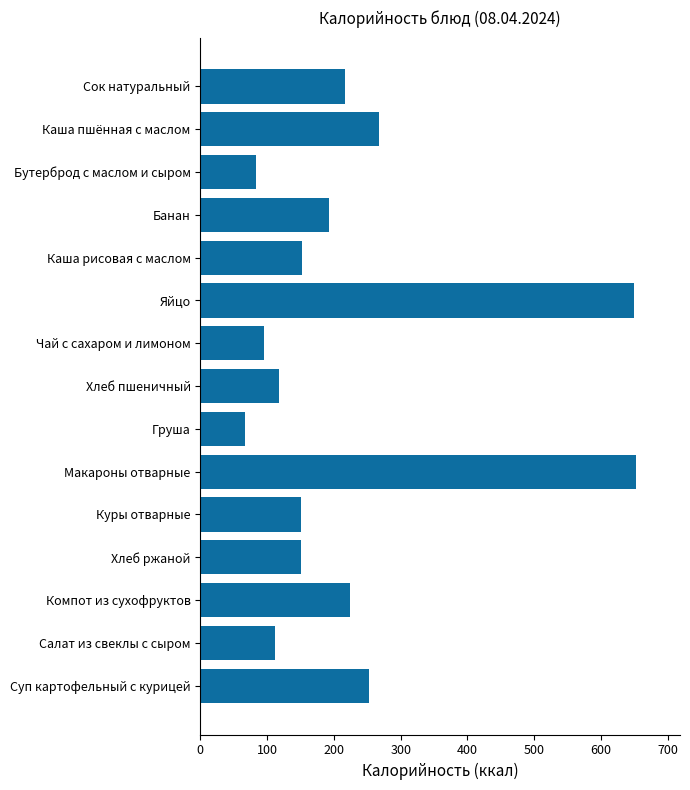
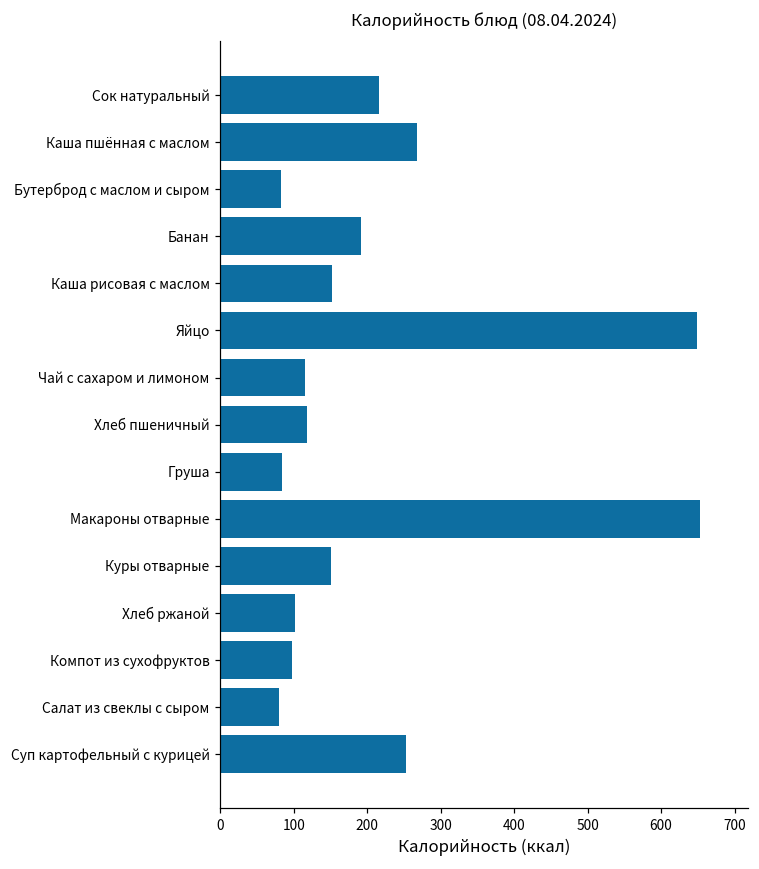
Чай с сахаром и лимоном: 100 -> 120
Груша: 70 -> 80
Хлеб ржаной: 150 -> 100
Компот из сухофруктов: 220 -> 100
Салат из свеклы с сыром: 110 -> 80
